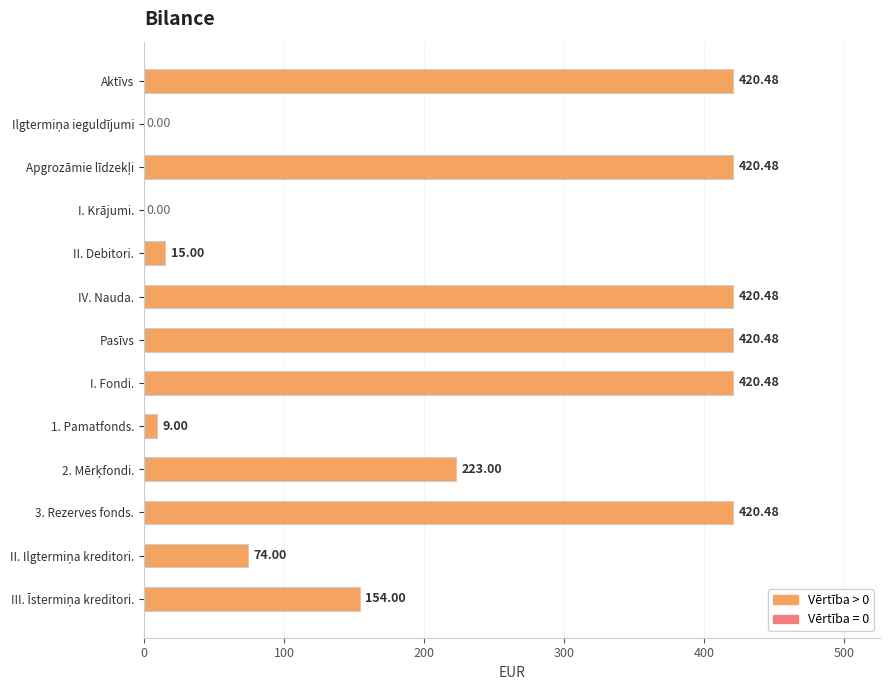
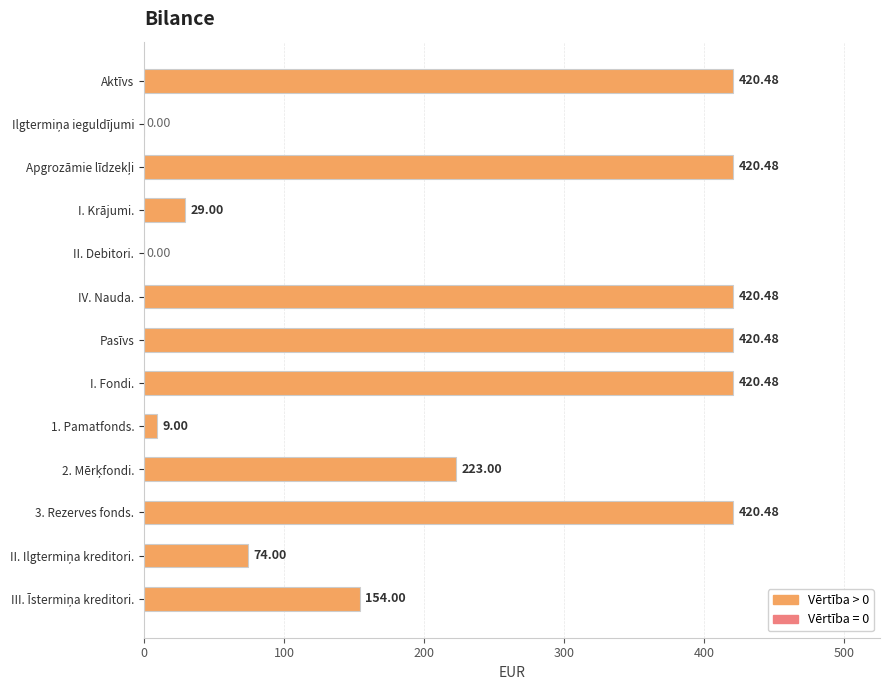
I. Krājumi.: 0.00 -> 29.00
II. Debitori.: 15.00 -> 0.00
